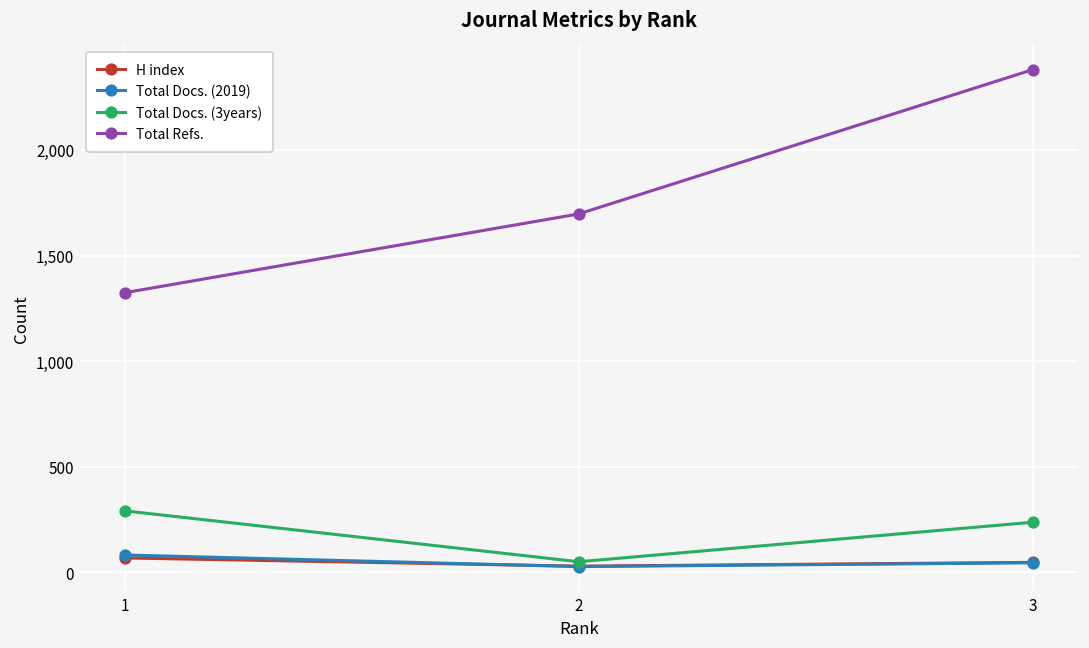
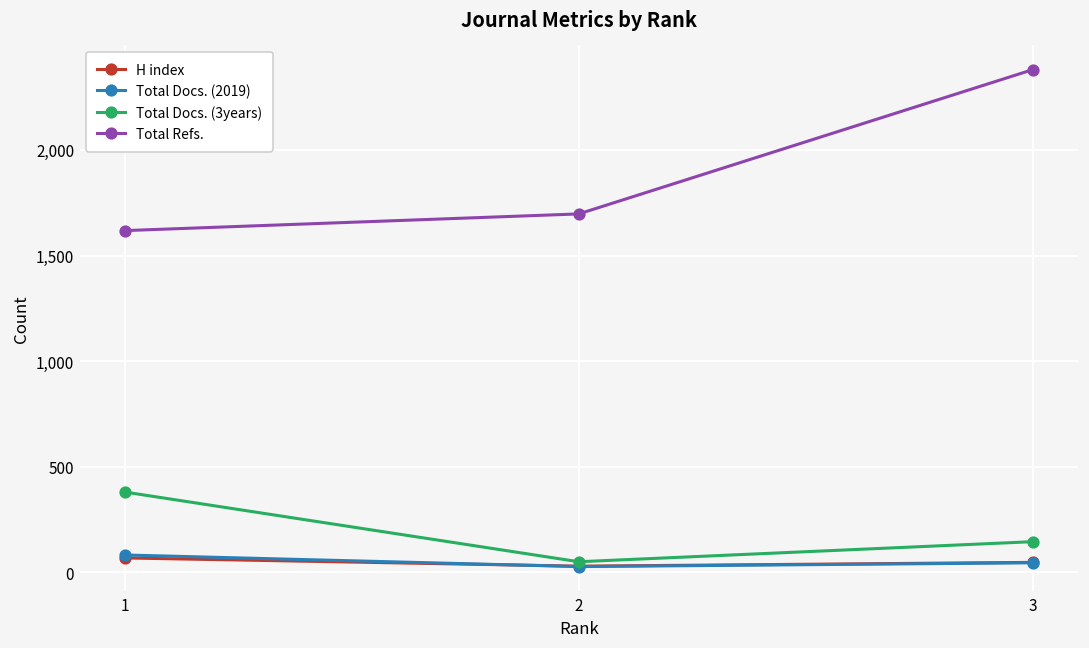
Total Docs. (3years), 1: 290 -> 380
Total Refs., 1: 1,320 -> 1,620
Total Docs. (3years), 3: 240 -> 150
